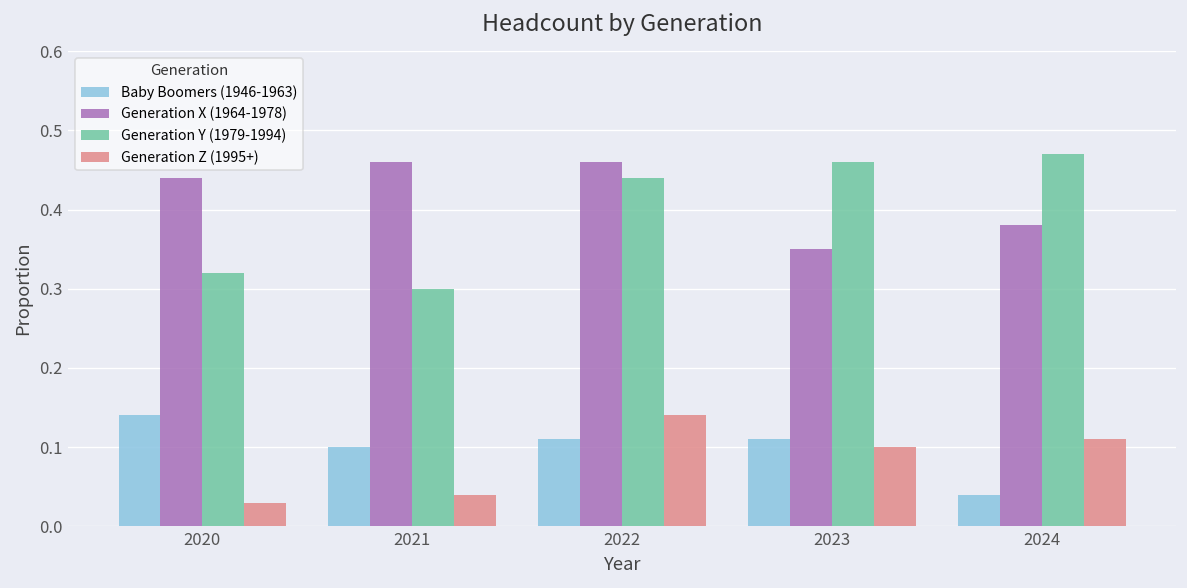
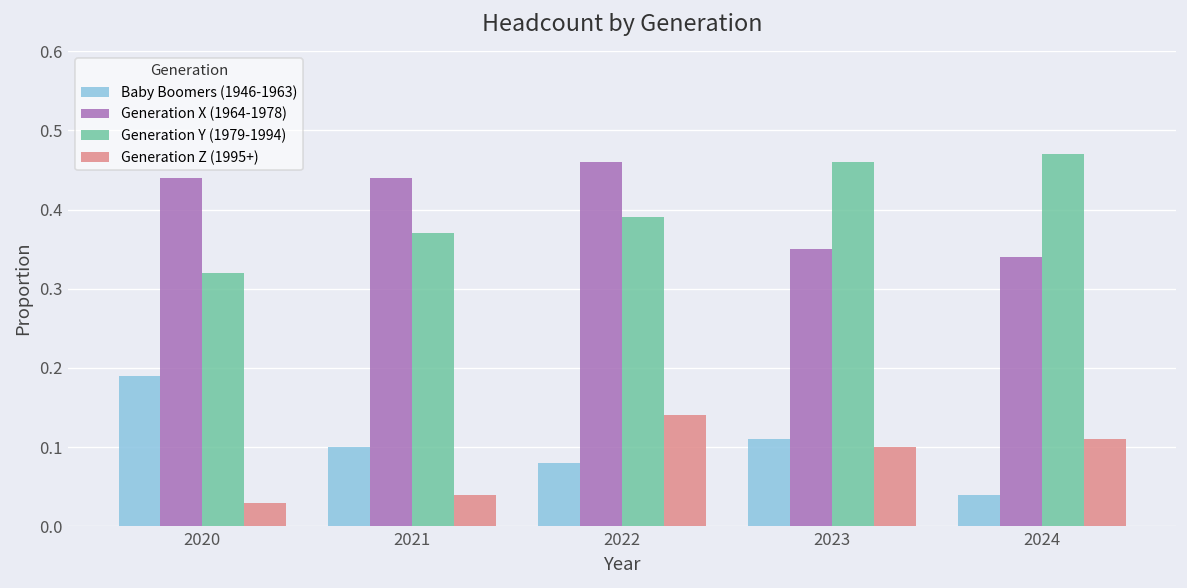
Baby Boomers (1946-1963), 2020: 0.14 -> 0.19
Generation X (1964-1978), 2021: 0.46 -> 0.44
Generation Y (1979-1994), 2021: 0.30 -> 0.37
Baby Boomers (1946-1963), 2022: 0.11 -> 0.08
Generation Y (1979-1994), 2022: 0.44 -> 0.39
Generation X (1964-1978), 2024: 0.38 -> 0.34
